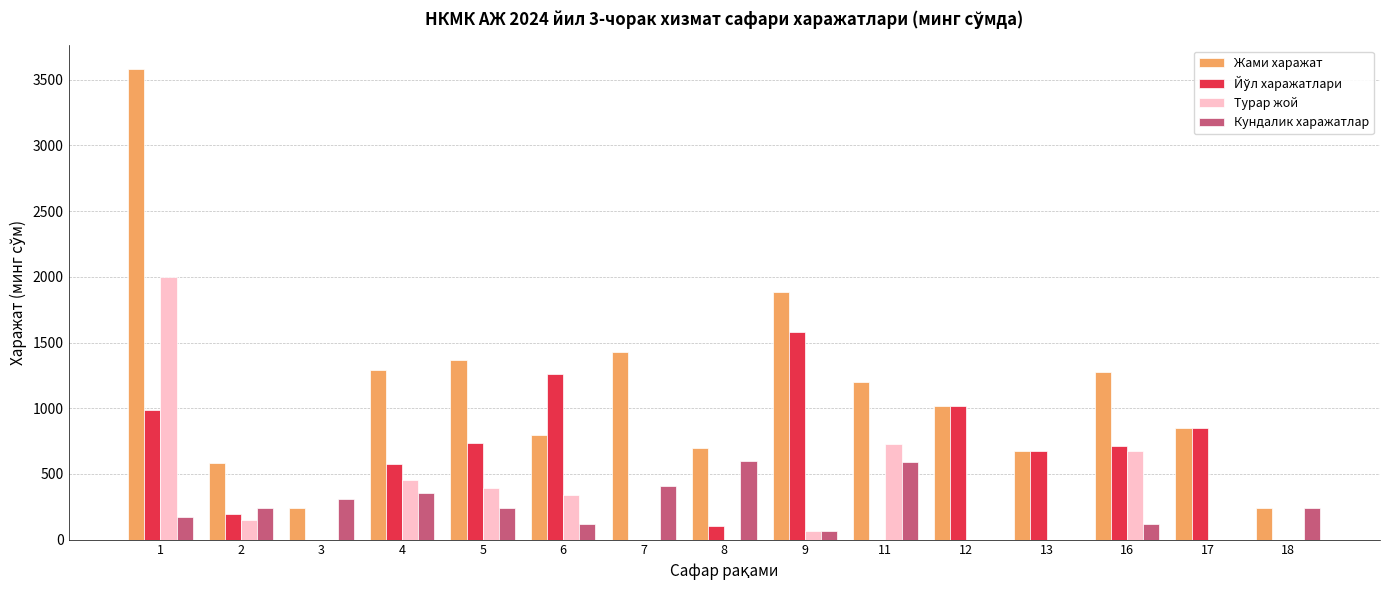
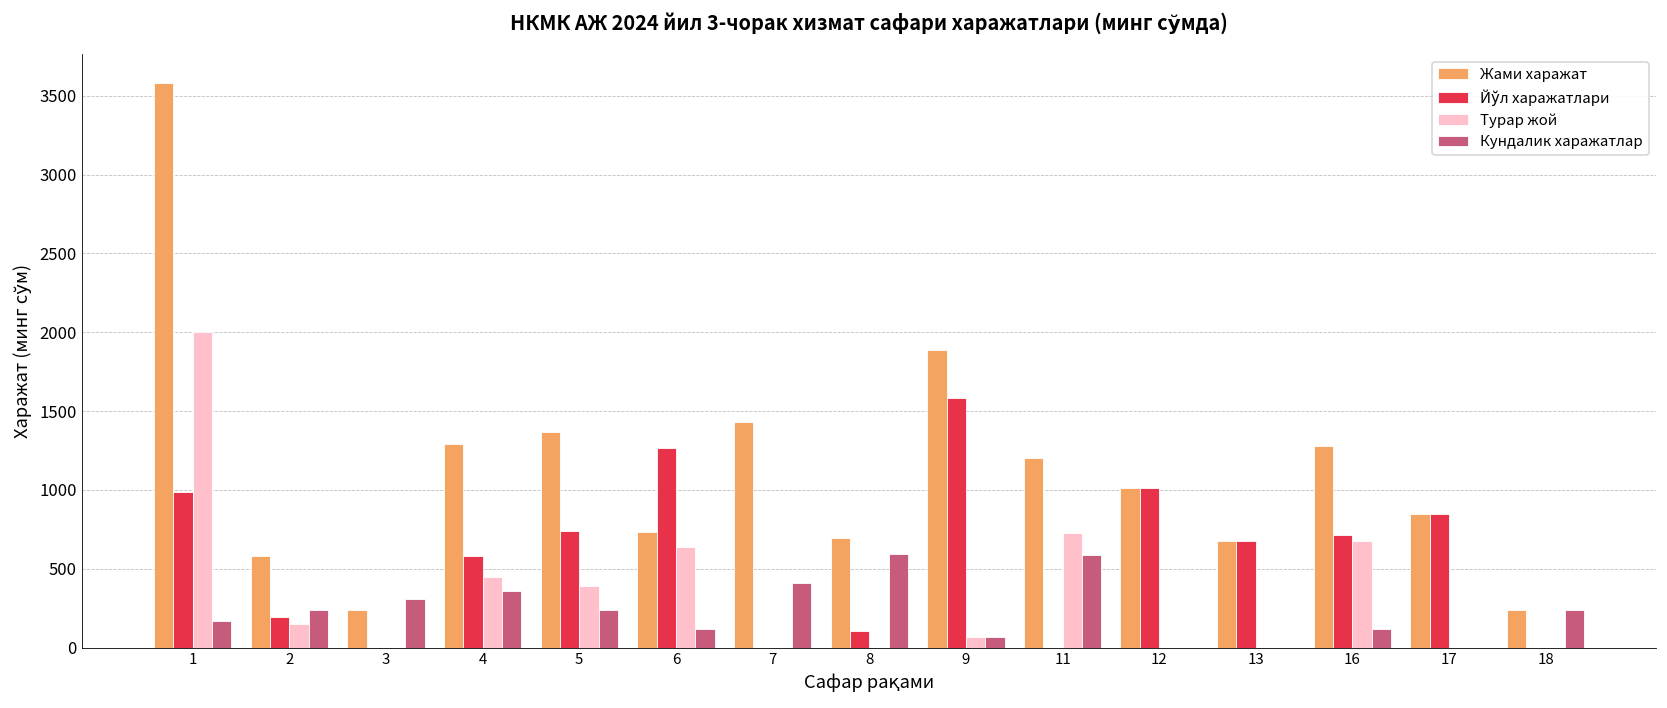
Жами харажат, 6: 800 -> 730
Турар жой, 6: 340 -> 640
